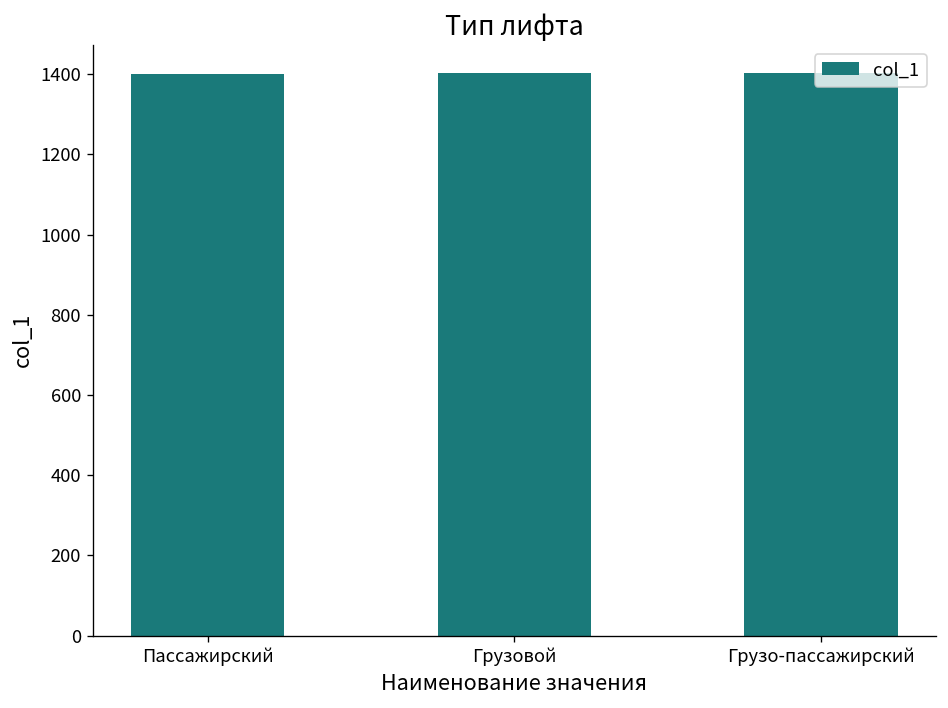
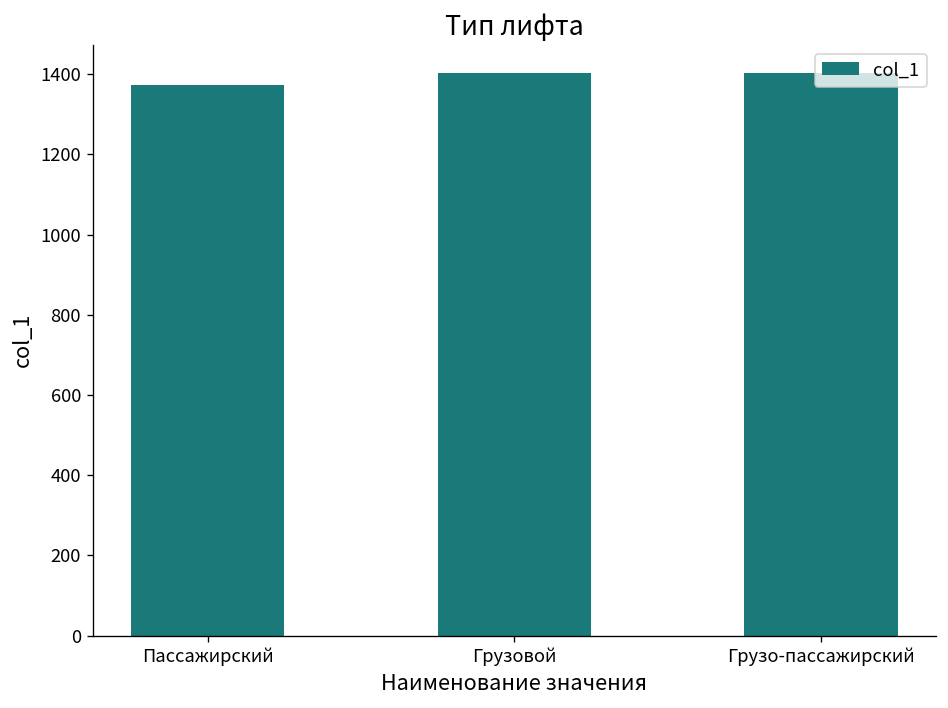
Пассажирский: 1400 -> 1370
